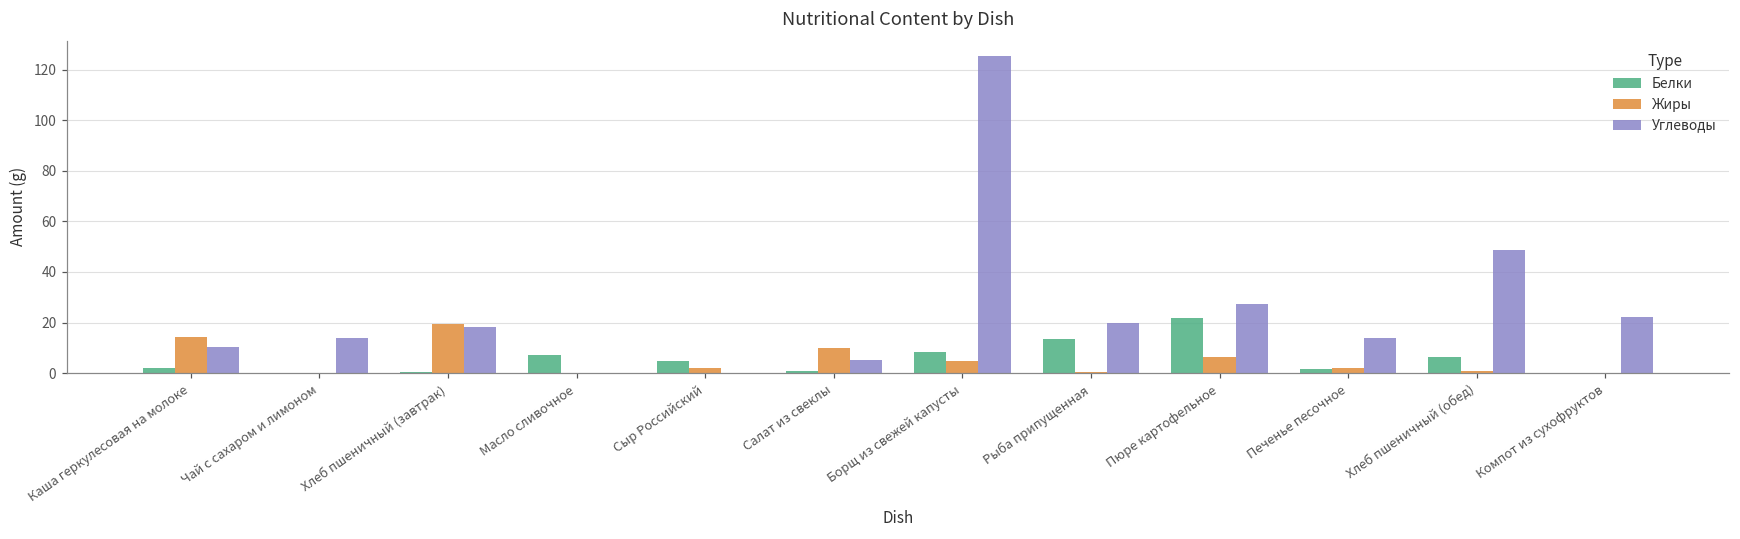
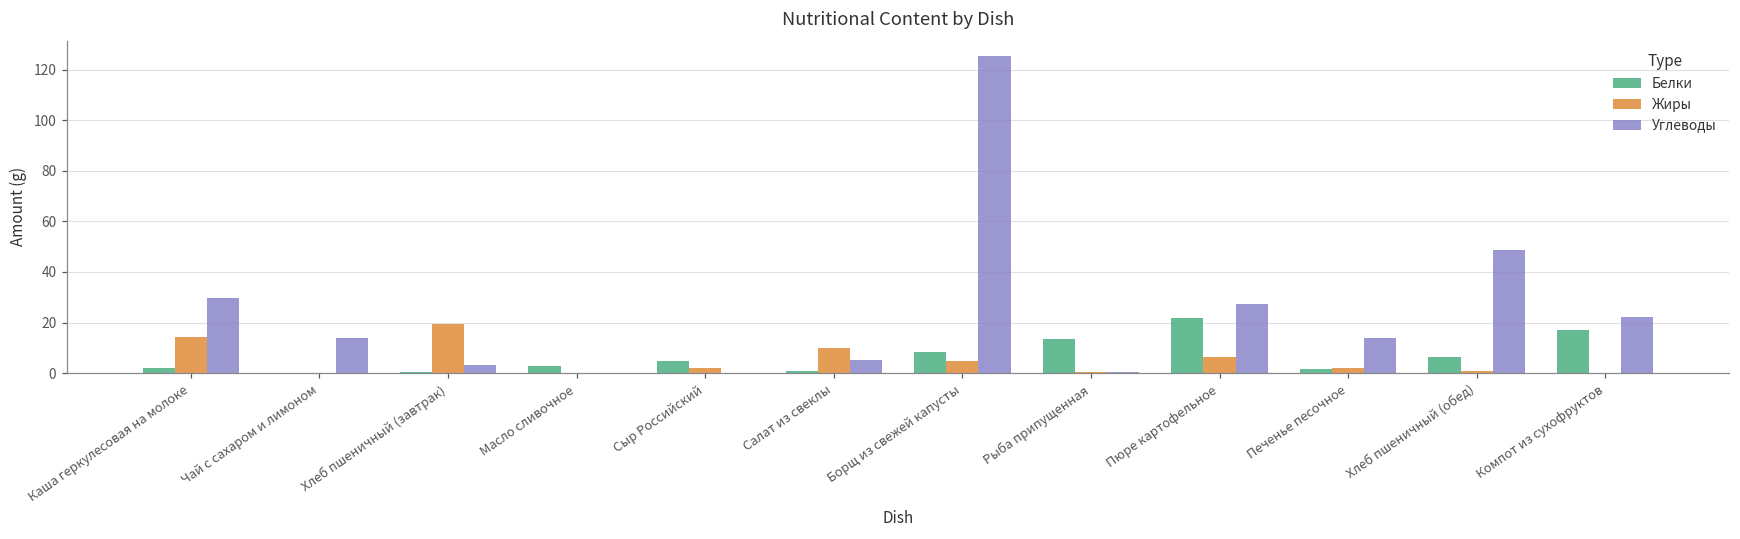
Углеводы, Каша геркулесовая на молоке: 10 -> 30
Углеводы, Хлеб пшеничный (завтрак): 18 -> 3
Белки, Масло сливочное: 7 -> 3
Углеводы, Рыба припущенная: 20 -> 0
Белки, Компот из сухофруктов: 0 -> 17
